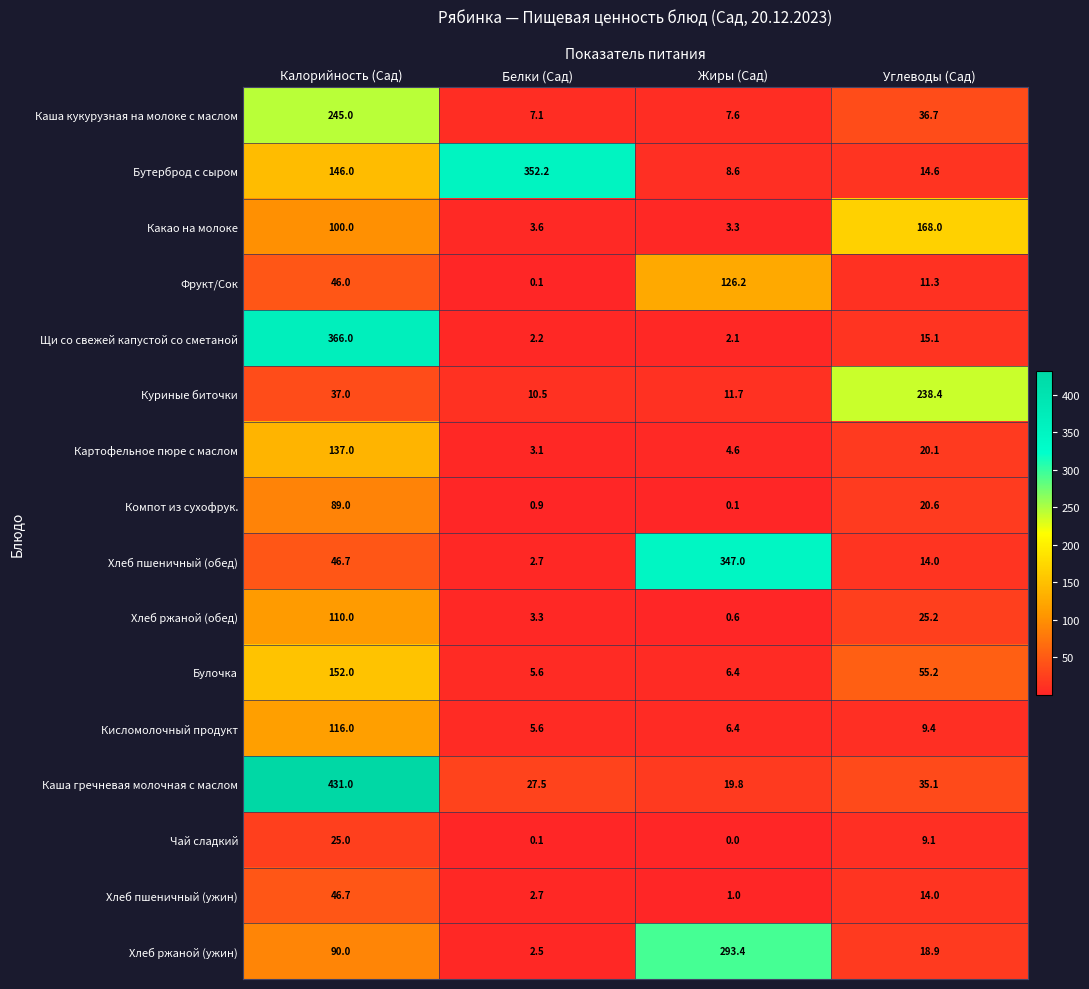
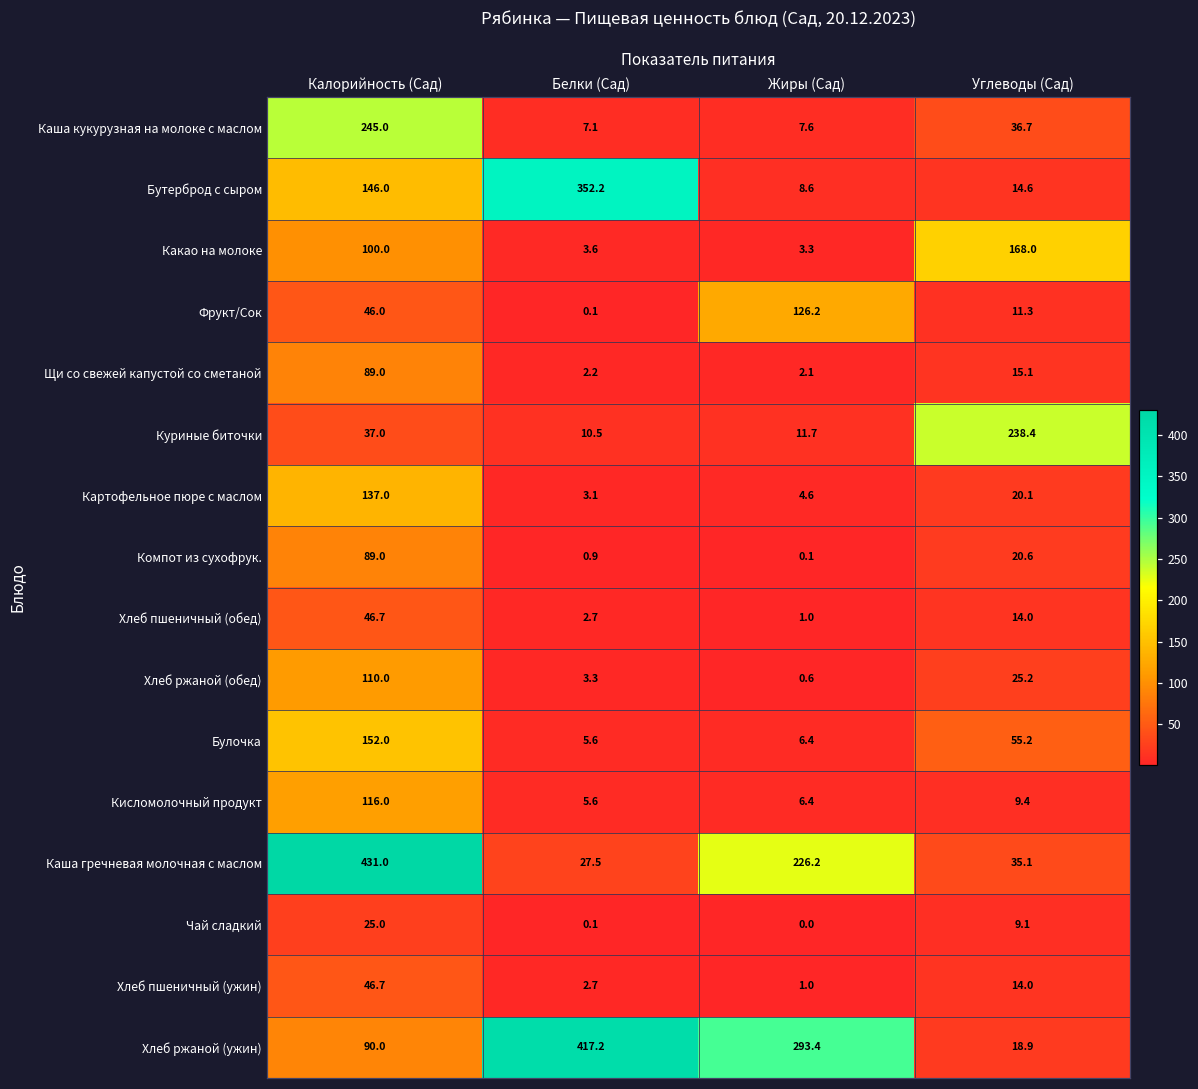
Щи со свежей капустой со сметаной, Калорийность (Сад): 366.0 -> 89.0
Хлеб пшеничный (обед), Жиры (Сад): 347.0 -> 1.0
Каша гречневая молочная с маслом, Жиры (Сад): 19.8 -> 226.2
Хлеб ржаной (ужин), Белки (Сад): 2.5 -> 417.2
